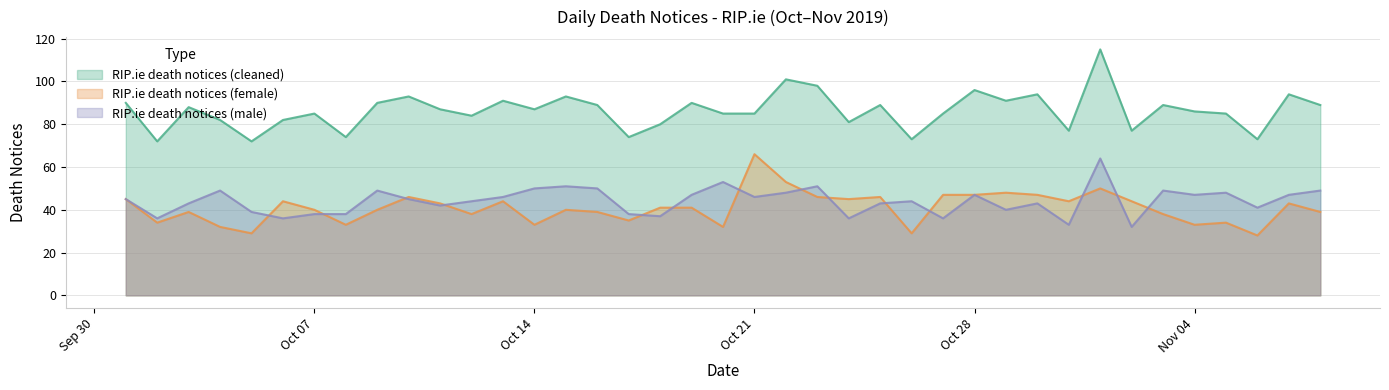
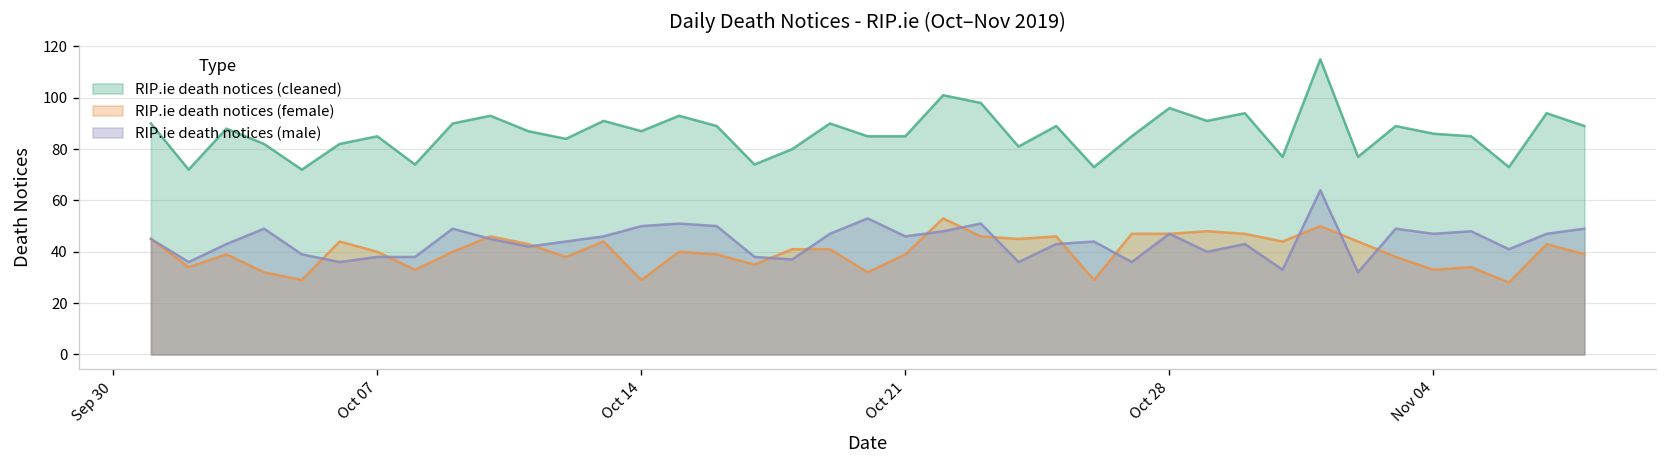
RIP.ie death notices (female), Oct 14: 33 -> 29
RIP.ie death notices (female), Oct 21: 66 -> 39
